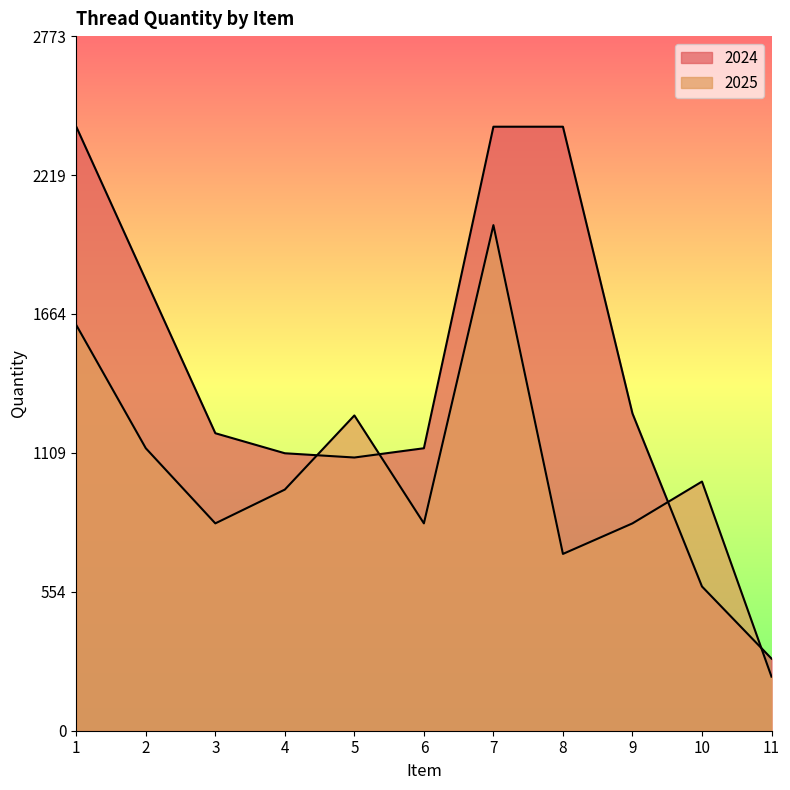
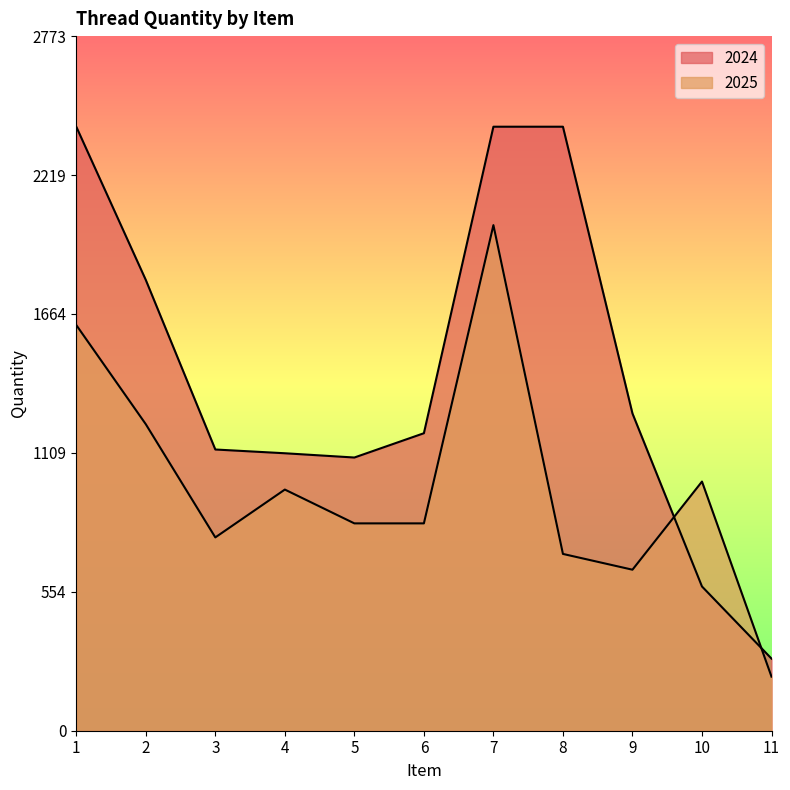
2025, 2: 1130 -> 1220
2024, 3: 1190 -> 1120
2025, 3: 830 -> 770
2025, 5: 1260 -> 830
2024, 6: 1130 -> 1190
2025, 9: 830 -> 640
